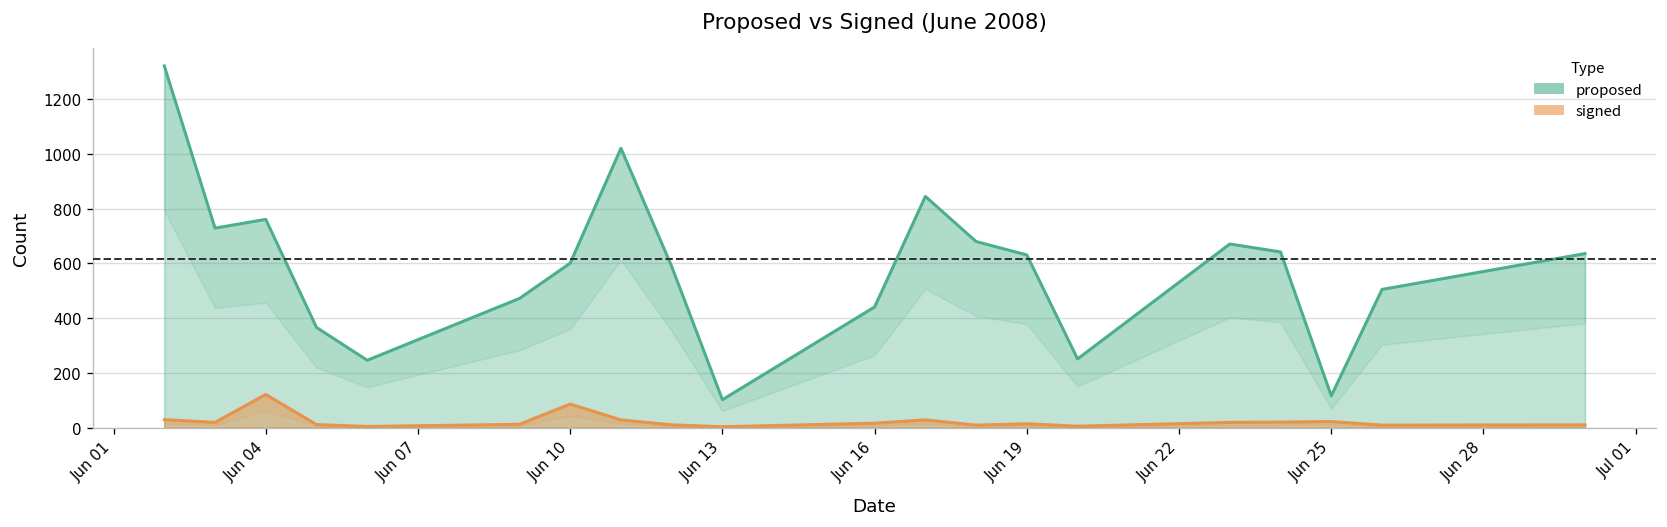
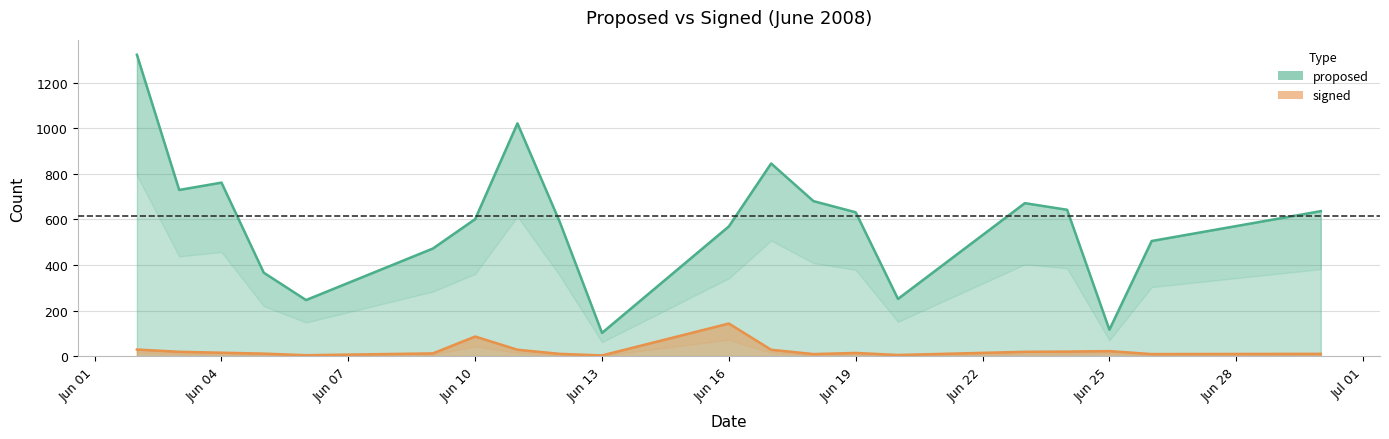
signed, Jun 04: 120 -> 20
proposed, Jun 16: 440 -> 570
signed, Jun 16: 20 -> 140
